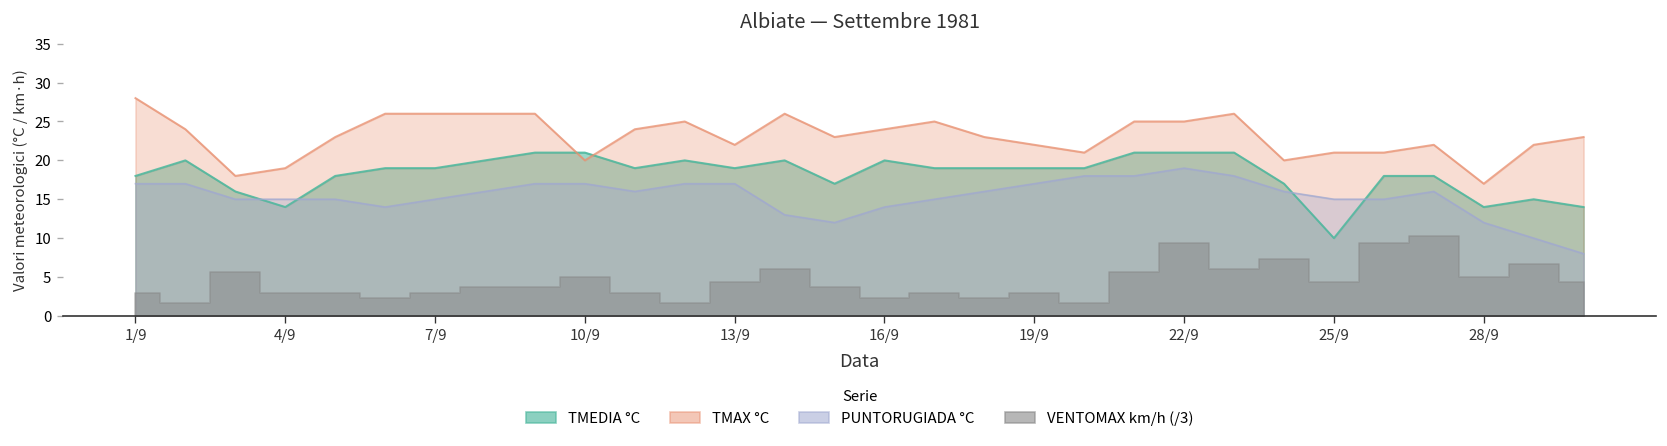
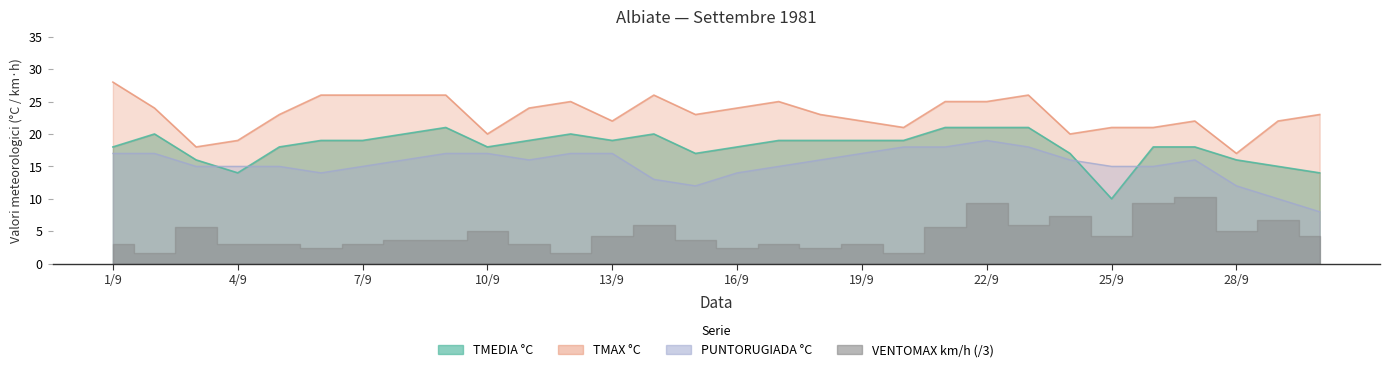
TMEDIA °C, 10/9: 21 -> 18
TMEDIA °C, 16/9: 20 -> 18
TMEDIA °C, 28/9: 14 -> 16
